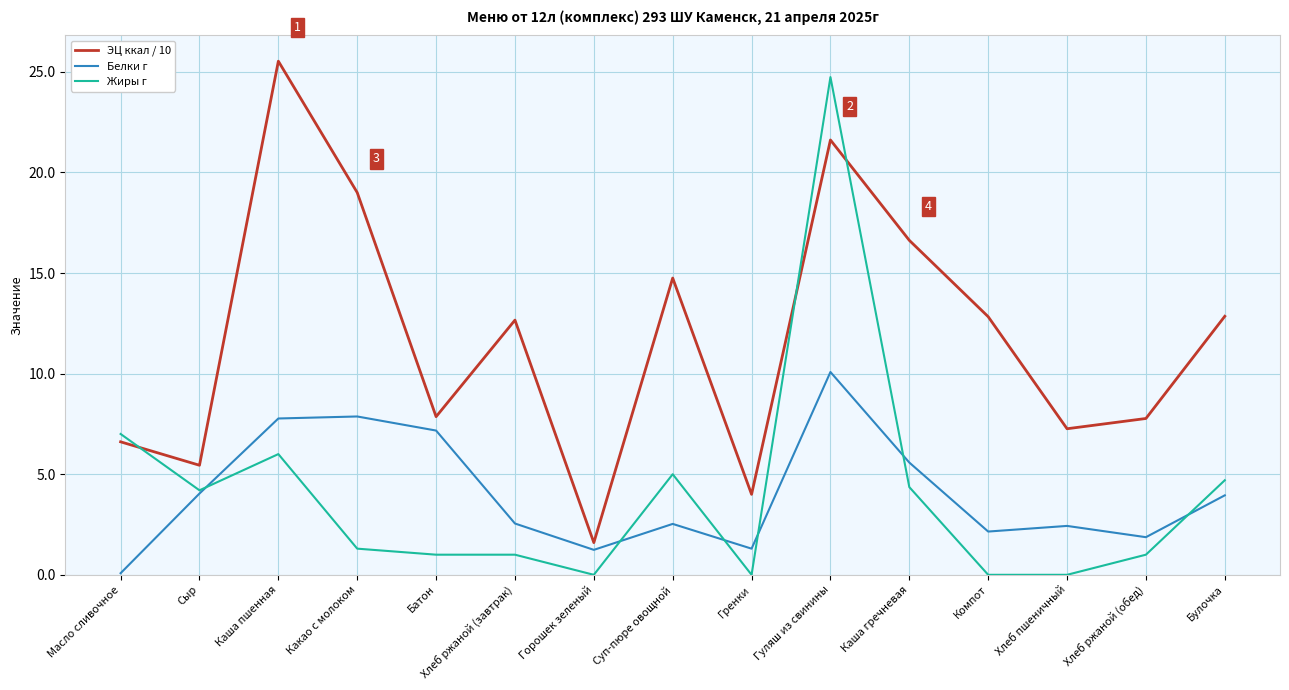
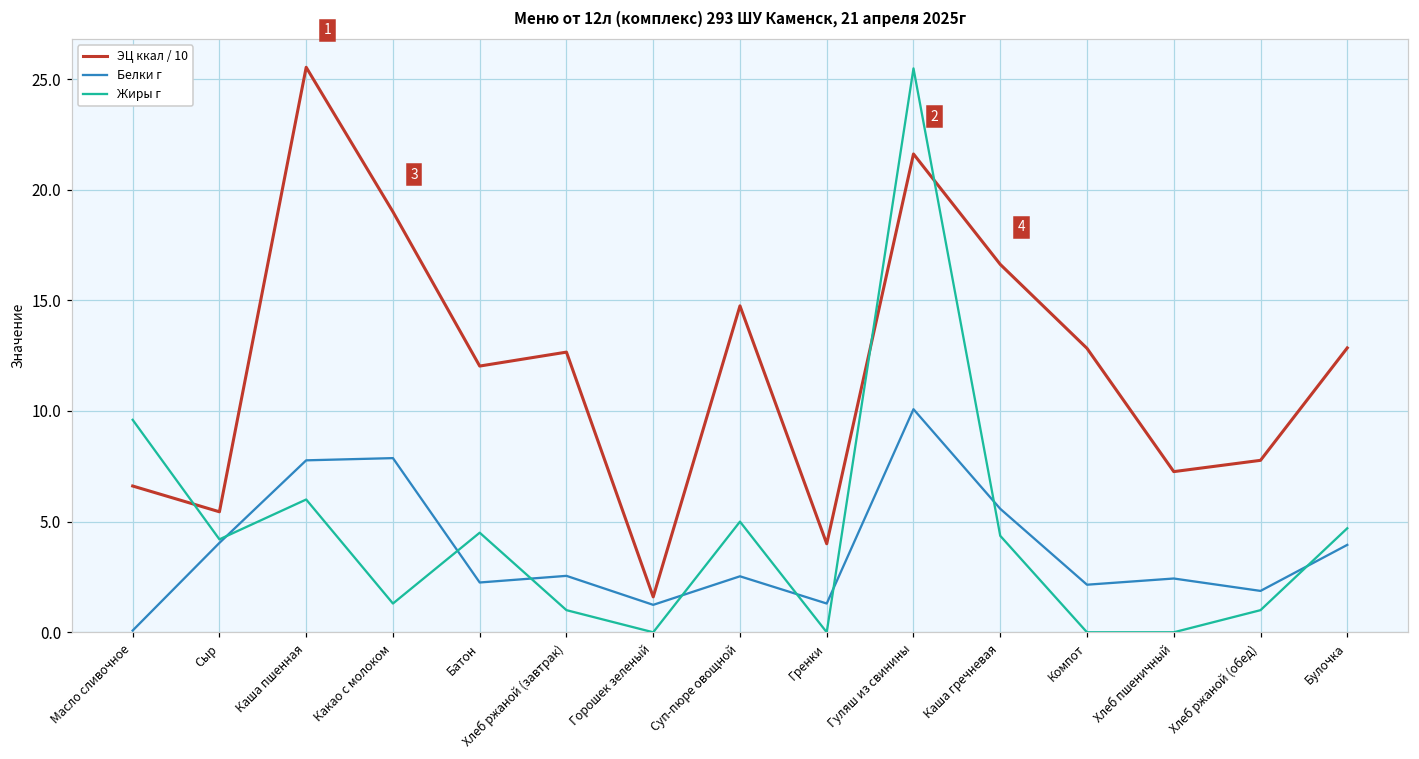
Жиры г, Масло сливочное: 7.0 -> 9.6
ЭЦ ккал / 10, Батон: 7.9 -> 12.0
Белки г, Батон: 7.2 -> 2.3
Жиры г, Батон: 1.0 -> 4.5
Жиры г, Гуляш из свинины: 24.7 -> 25.5
